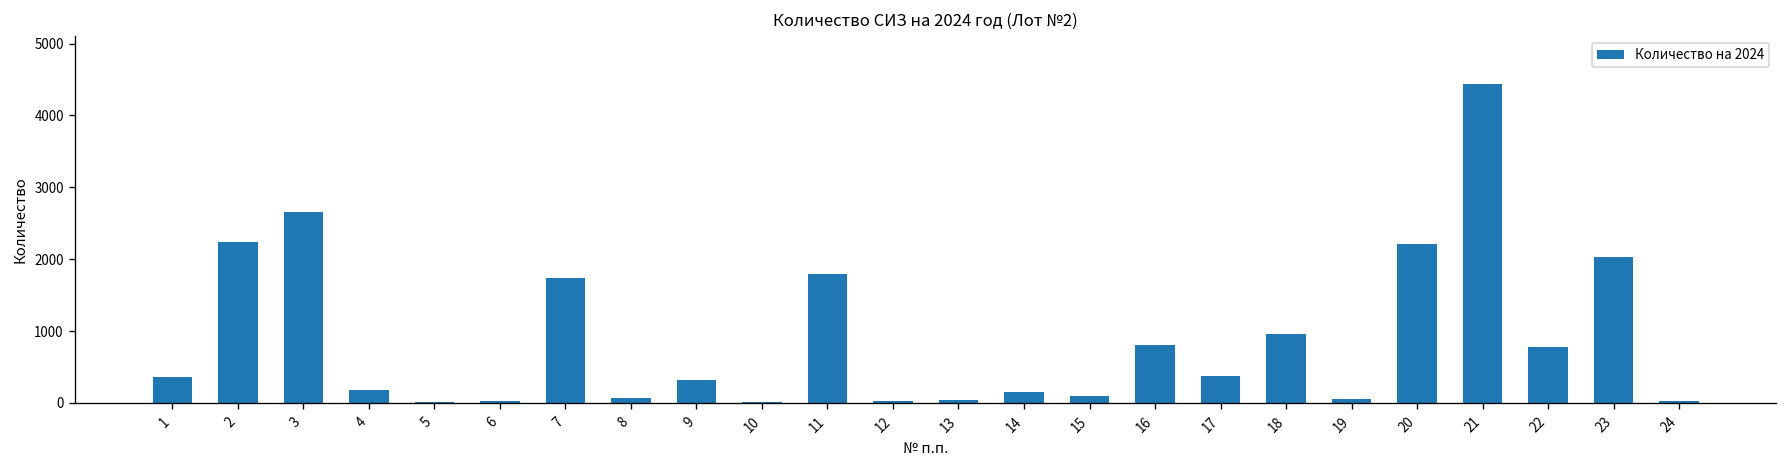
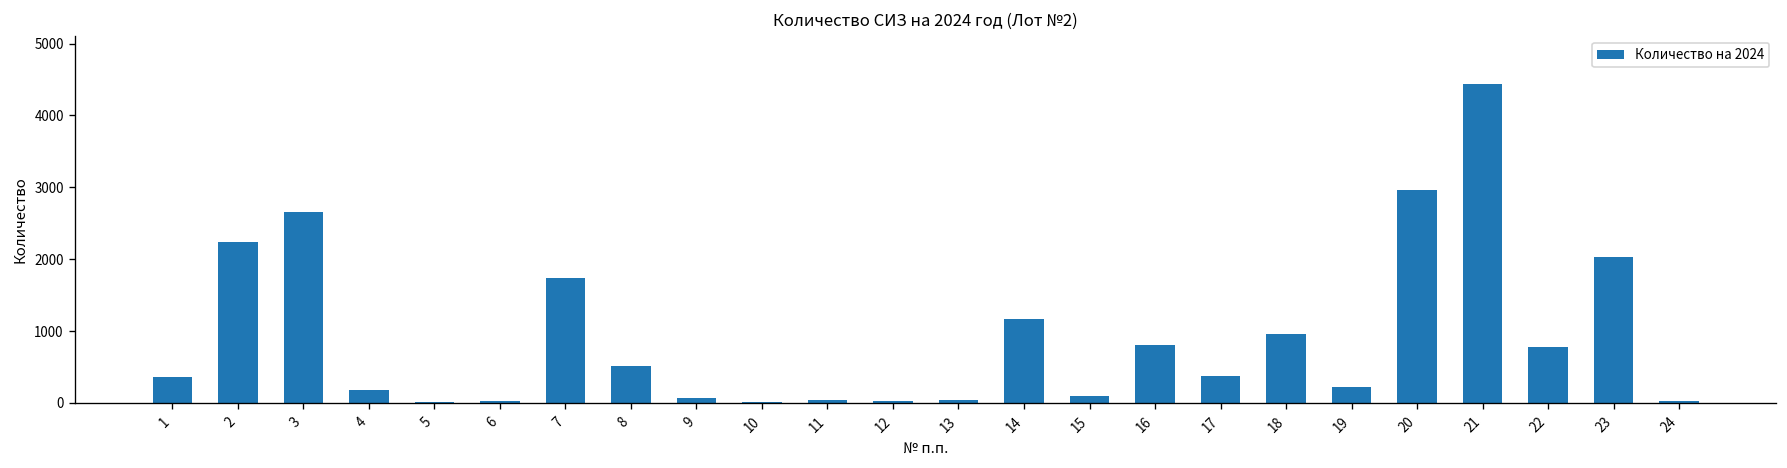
8: 100 -> 500
9: 300 -> 100
11: 1800 -> 0
14: 200 -> 1200
19: 100 -> 200
20: 2200 -> 3000
